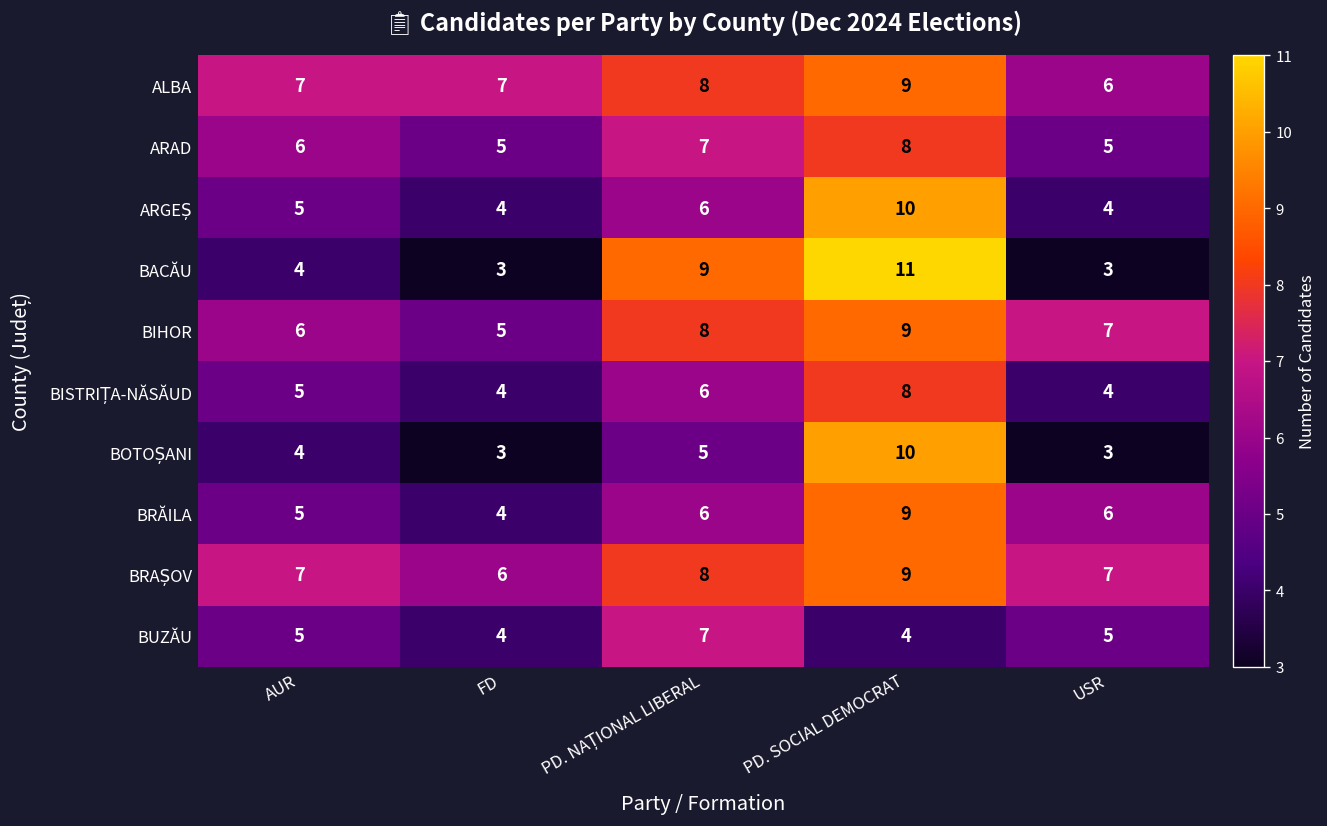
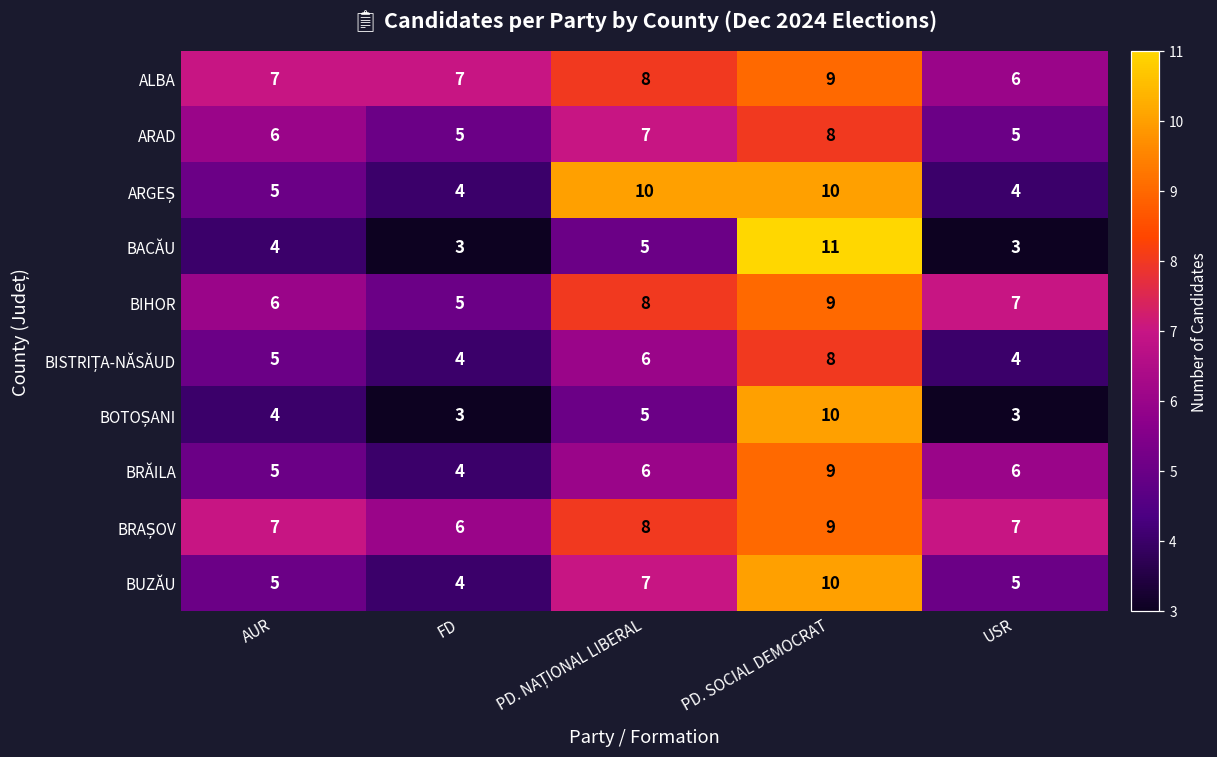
ARGEȘ, PD. NAȚIONAL LIBERAL: 6 -> 10
BACĂU, PD. NAȚIONAL LIBERAL: 9 -> 5
BUZĂU, PD. SOCIAL DEMOCRAT: 4 -> 10
